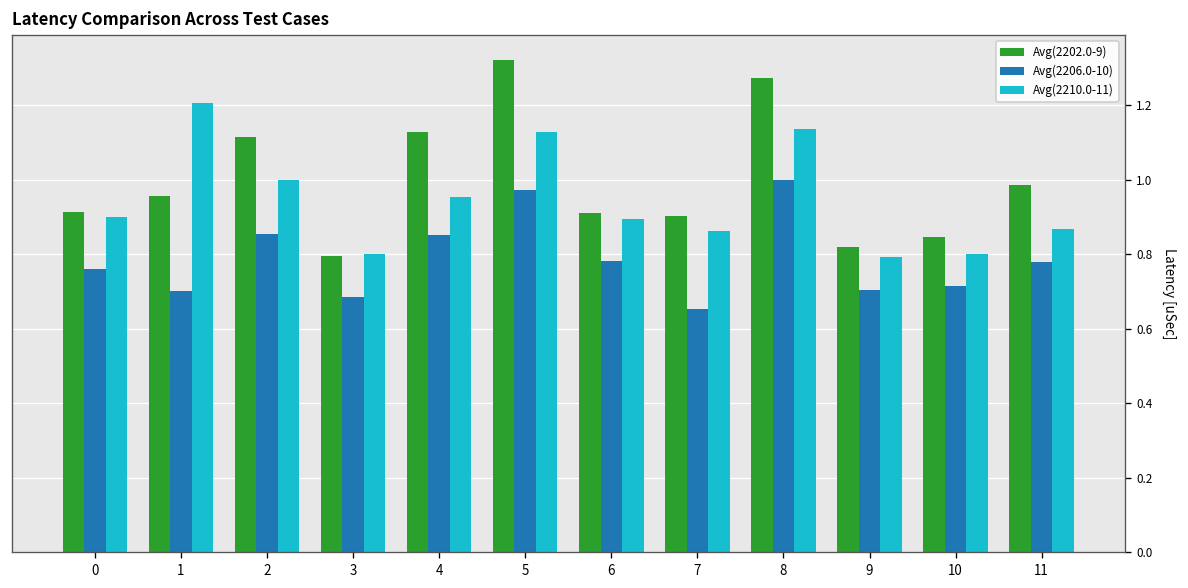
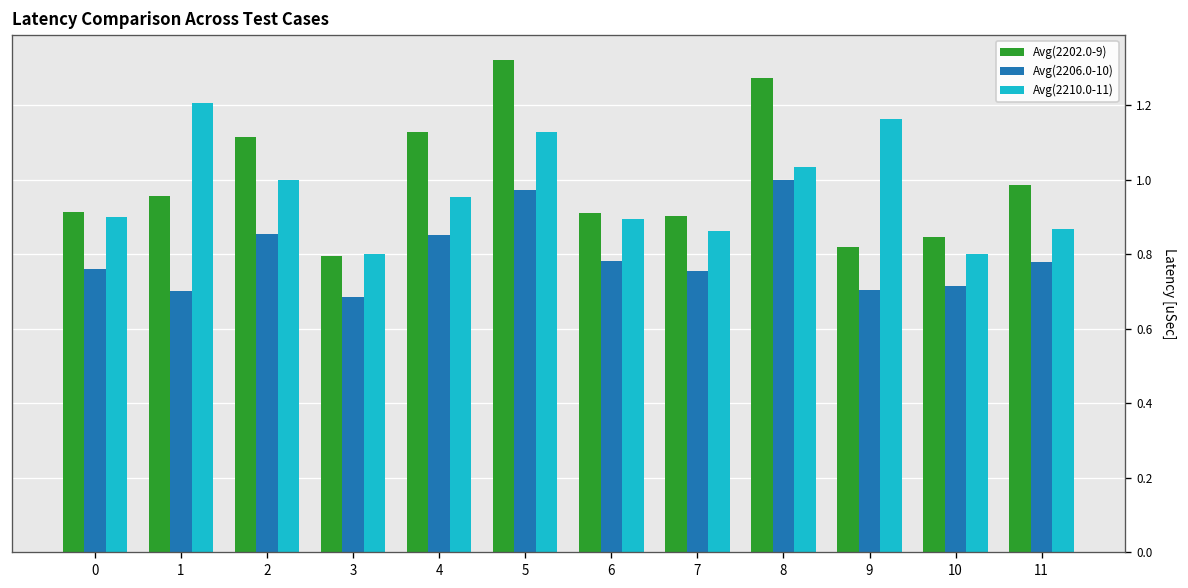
Avg(2206.0-10), 7: 0.65 -> 0.76
Avg(2210.0-11), 8: 1.14 -> 1.03
Avg(2210.0-11), 9: 0.79 -> 1.16
